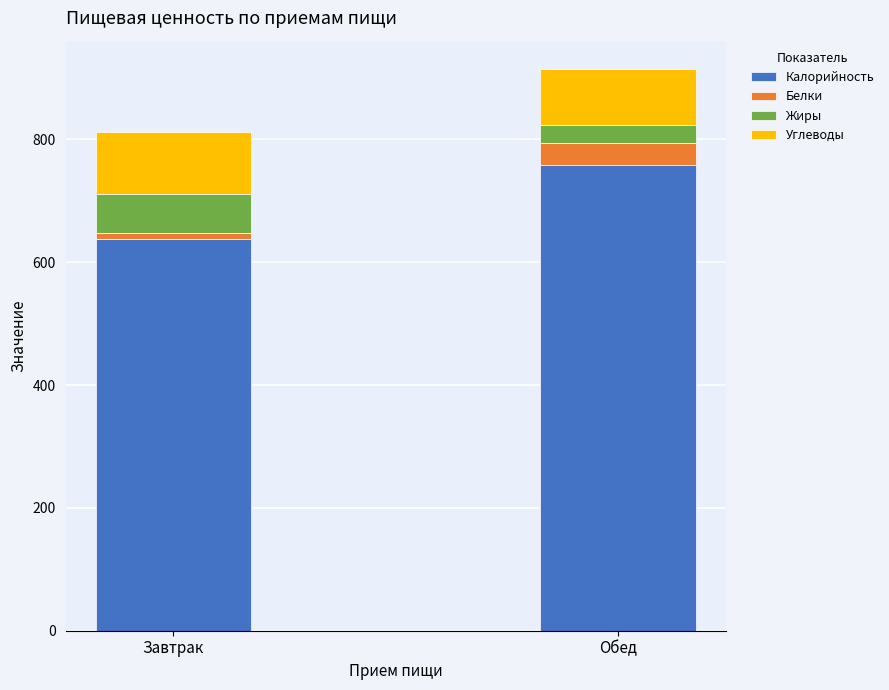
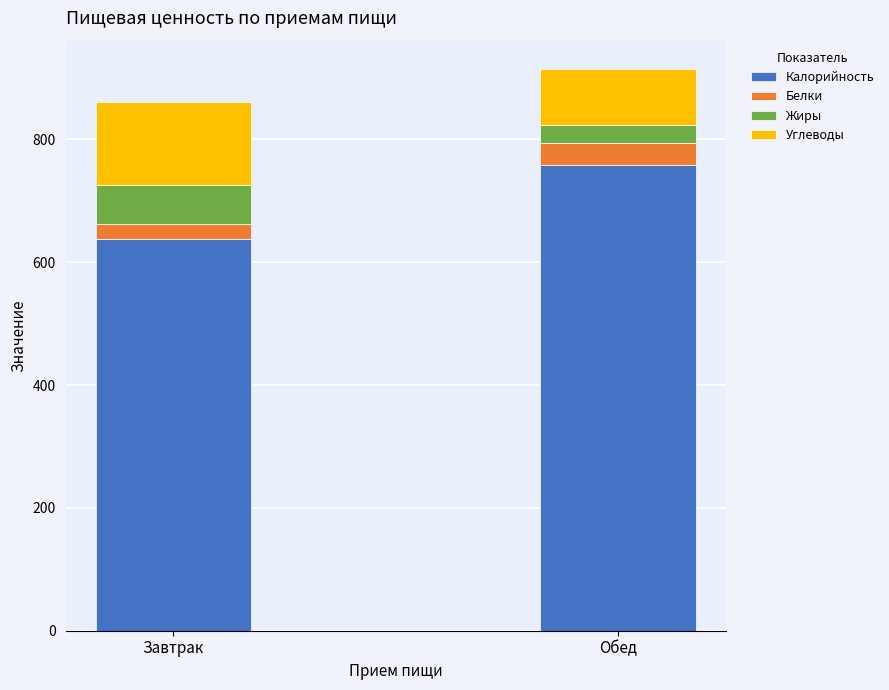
Белки, Завтрак: 10 -> 20
Углеводы, Завтрак: 100 -> 140
